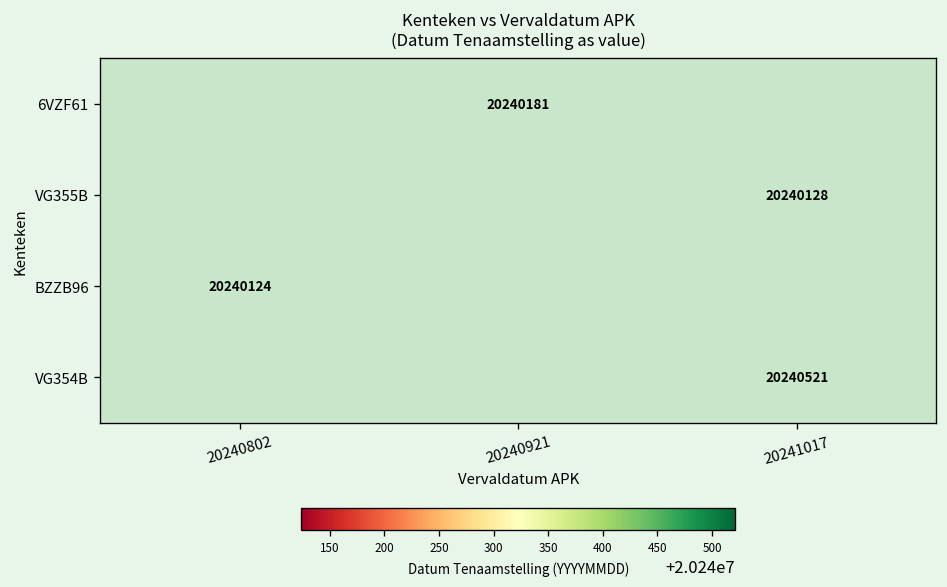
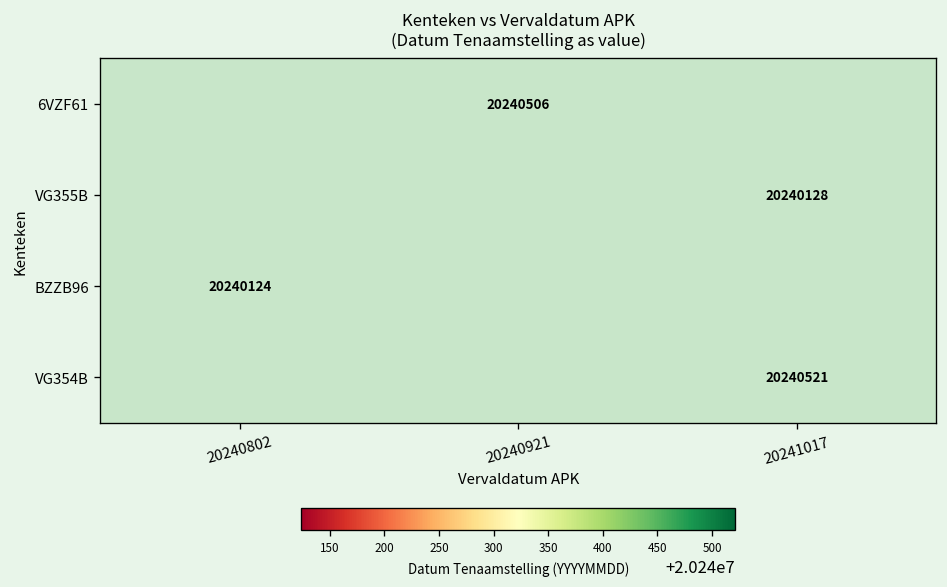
6VZF61, 20240921: 20240181 -> 20240506
